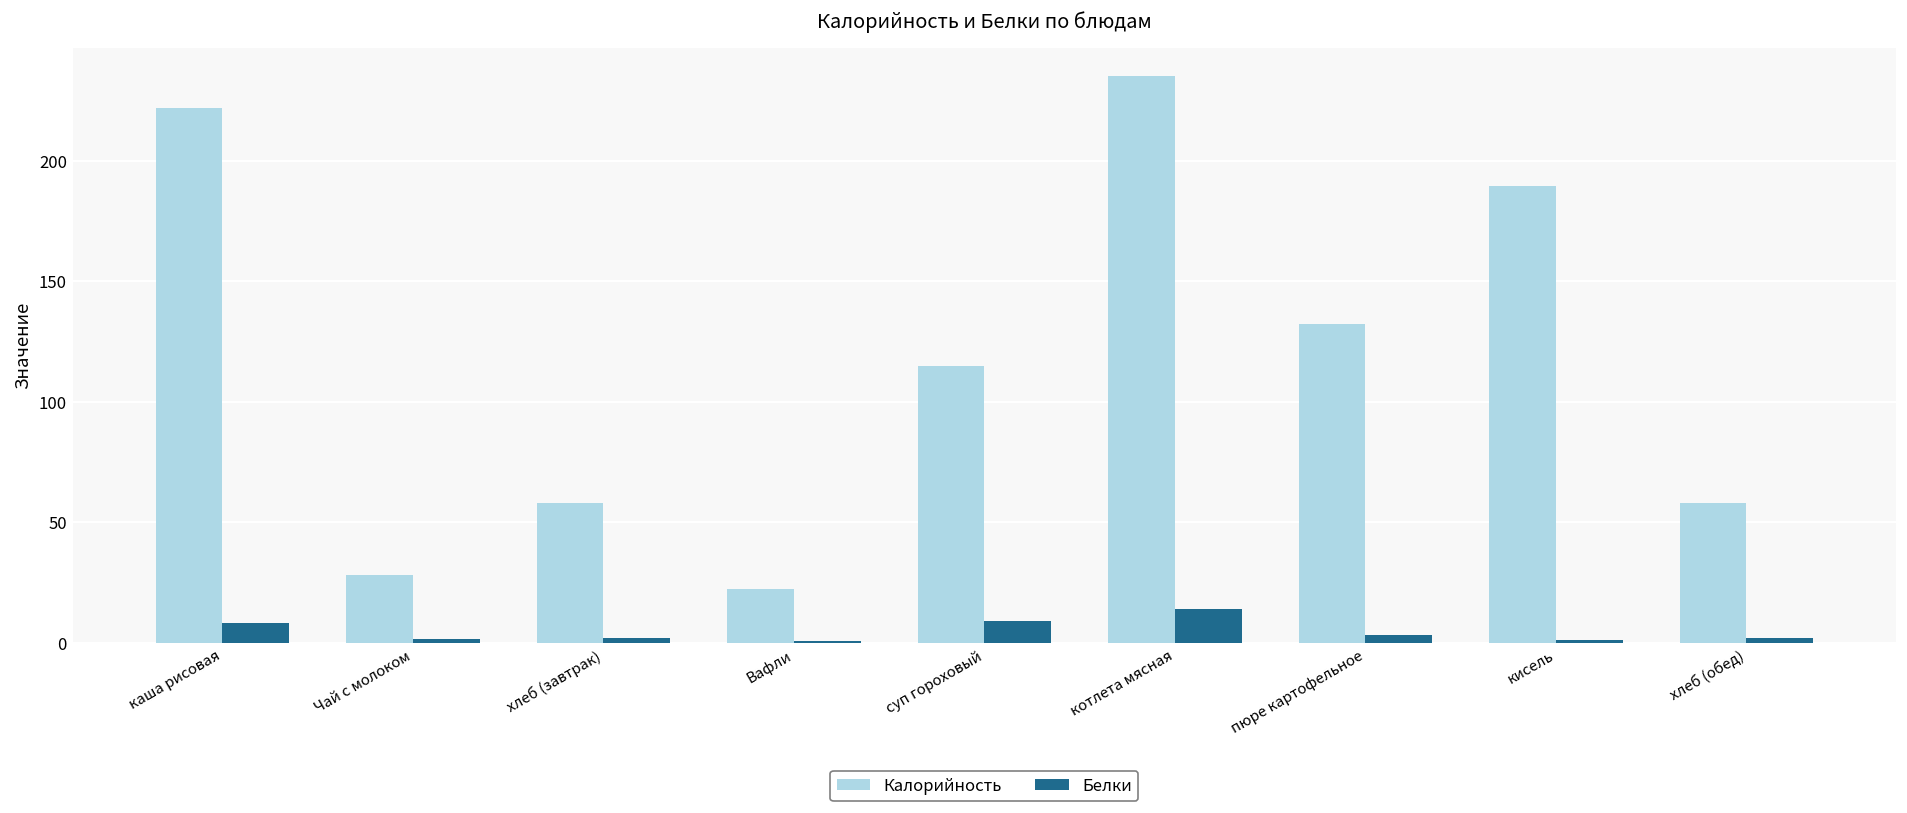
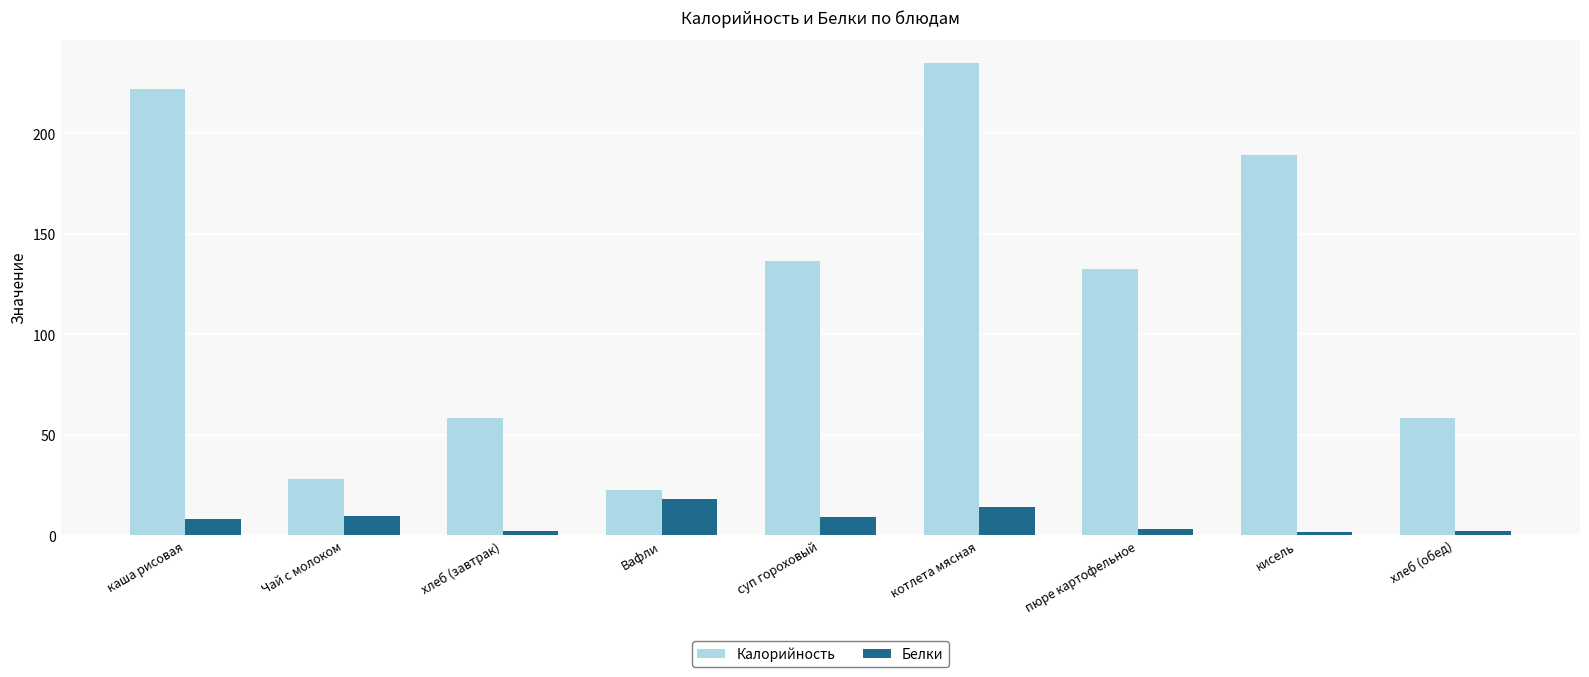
Белки, Чай с молоком: 2 -> 10
Белки, Вафли: 1 -> 18
Калорийность, суп гороховый: 115 -> 137
